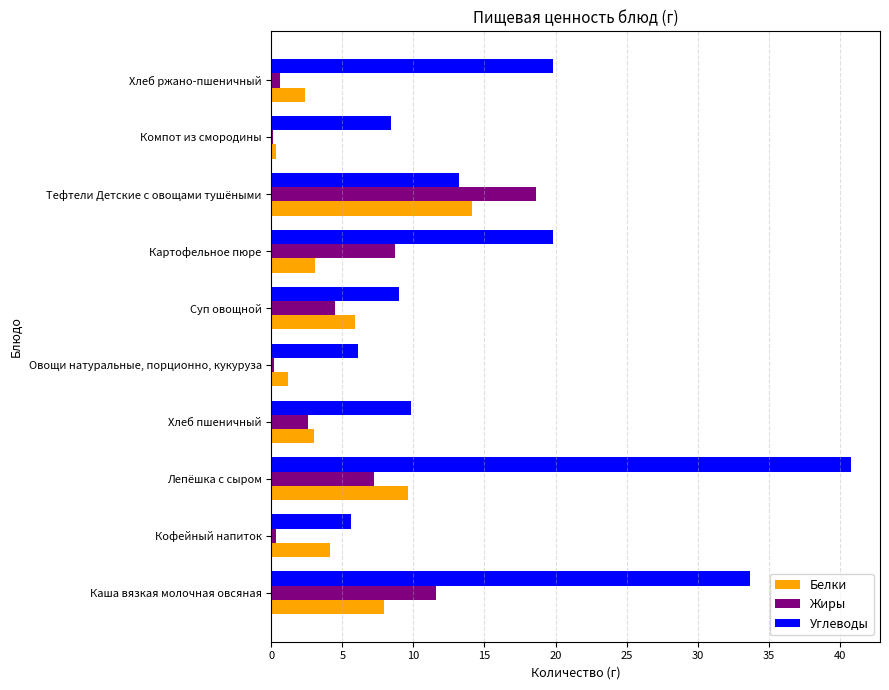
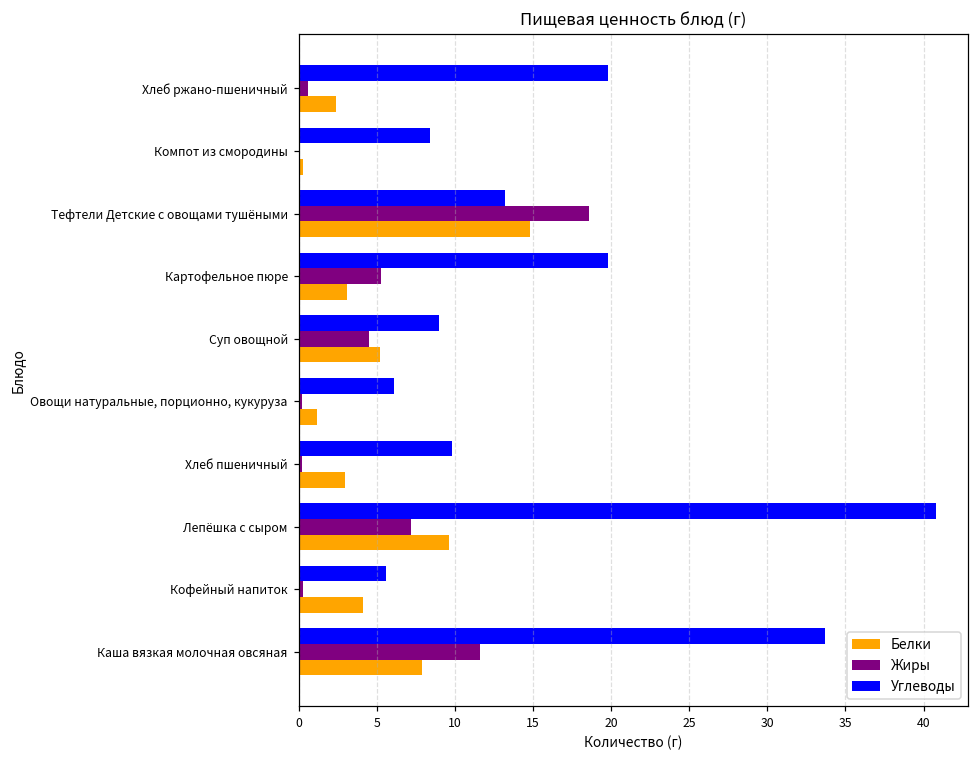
Белки, Тефтели Детские с овощами тушёными: 14.1 -> 14.8
Жиры, Картофельное пюре: 8.7 -> 5.3
Белки, Суп овощной: 5.9 -> 5.2
Жиры, Хлеб пшеничный: 2.6 -> 0.2
